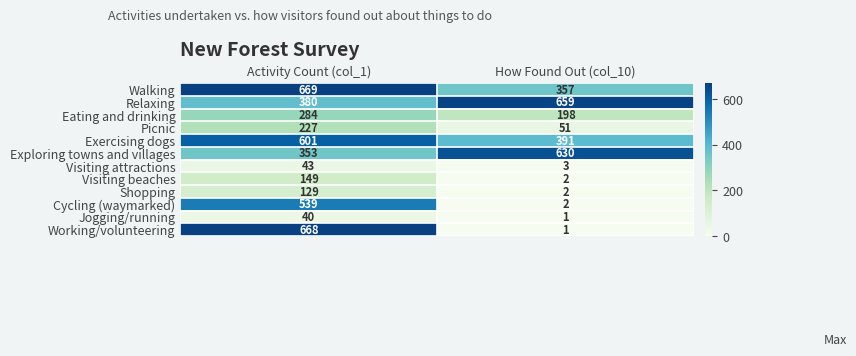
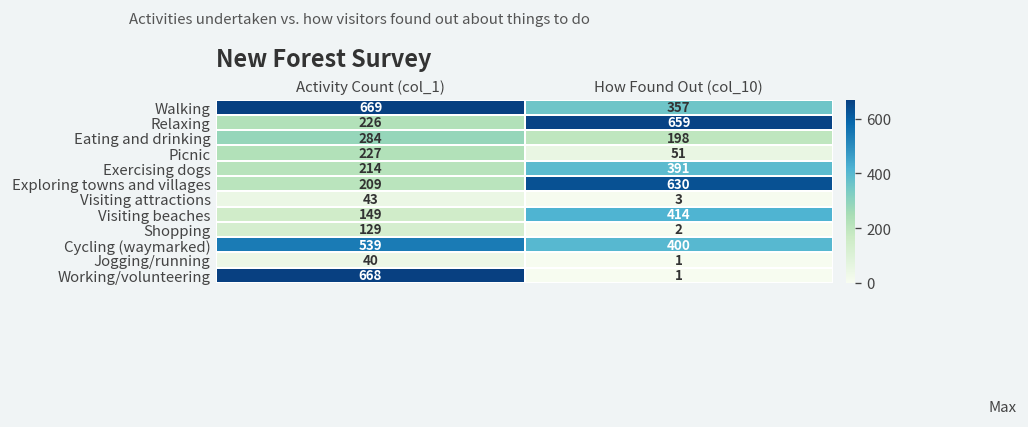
Relaxing, Activity Count (col_1): 380 -> 226
Exercising dogs, Activity Count (col_1): 601 -> 214
Exploring towns and villages, Activity Count (col_1): 353 -> 209
Visiting beaches, How Found Out (col_10): 2 -> 414
Cycling (waymarked), How Found Out (col_10): 2 -> 400
